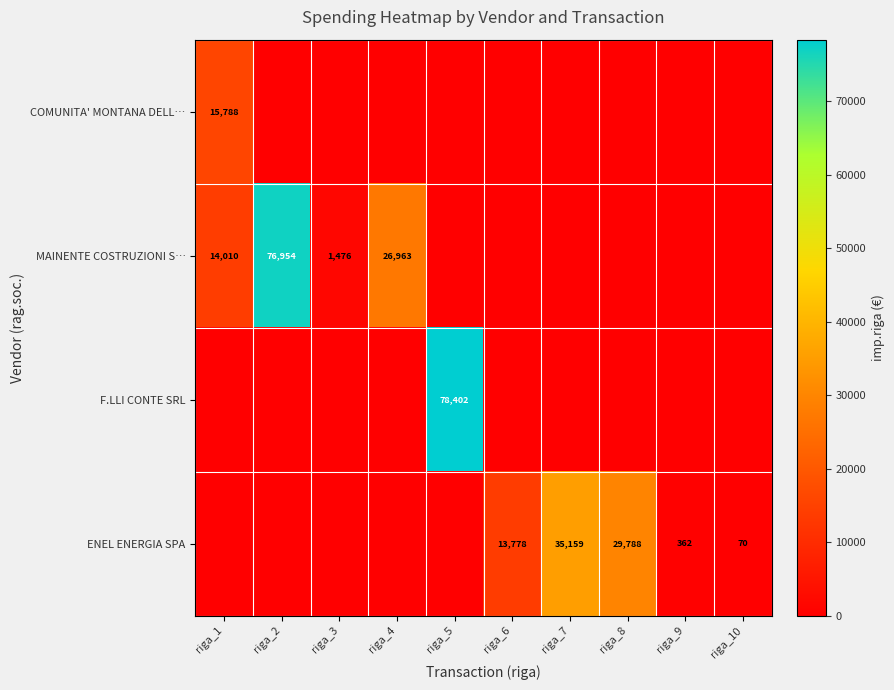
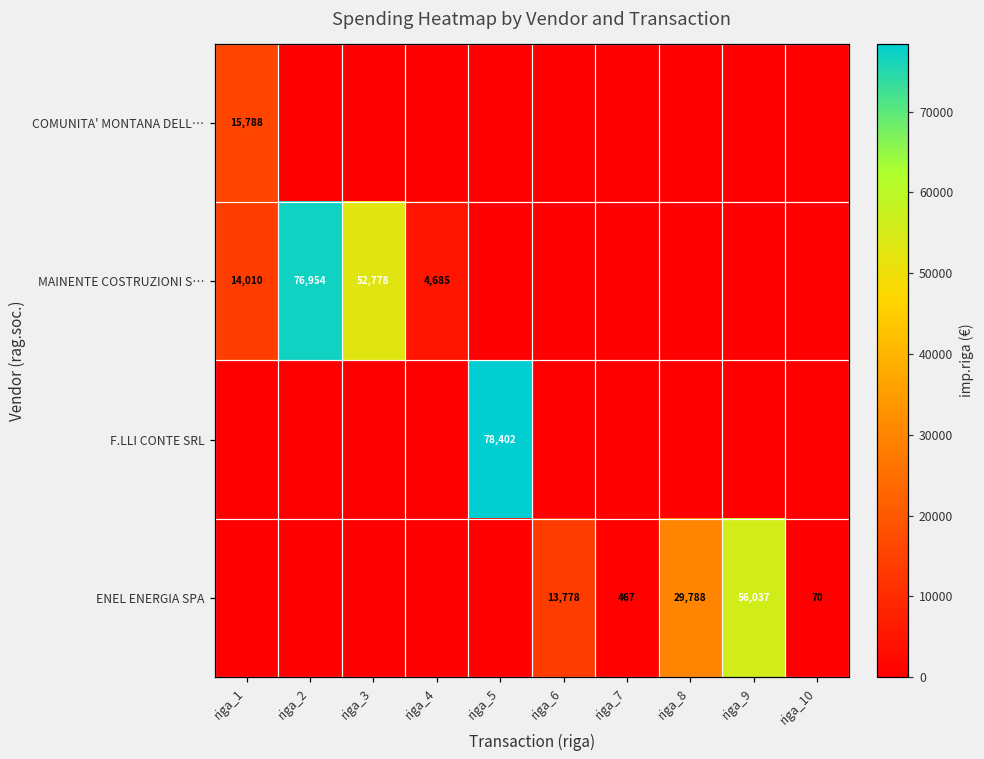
MAINENTE COSTRUZIONI S…, riga_3: 1,476 -> 52,778
MAINENTE COSTRUZIONI S…, riga_4: 26,963 -> 4,685
ENEL ENERGIA SPA, riga_7: 35,159 -> 467
ENEL ENERGIA SPA, riga_9: 362 -> 56,037
